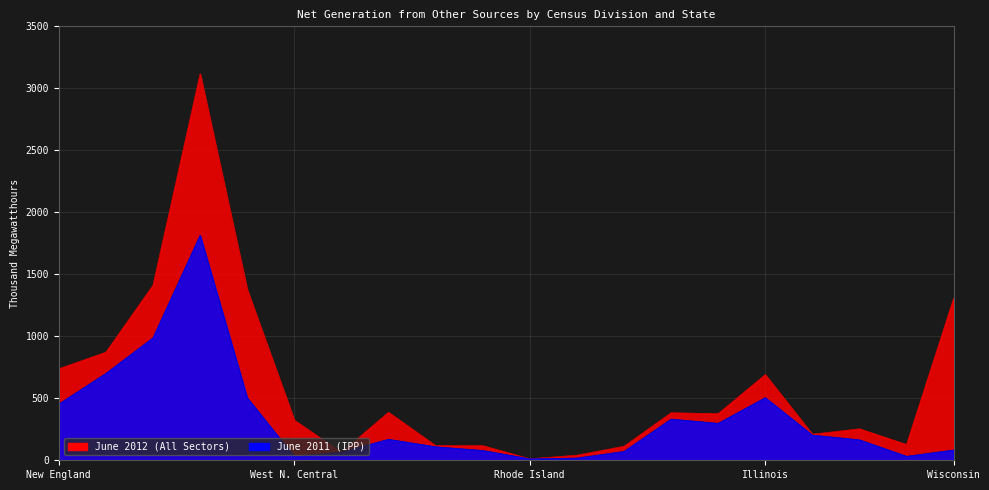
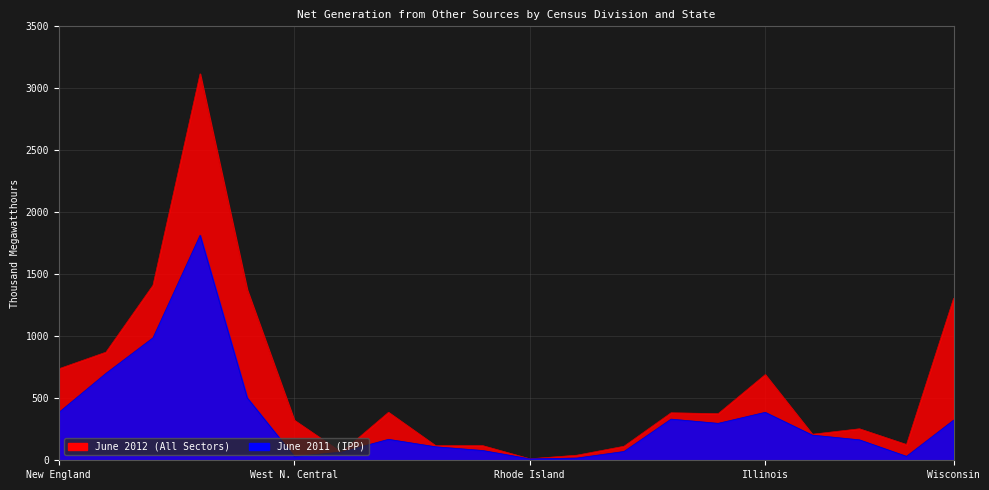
June 2011 (IPP), New England: 450 -> 390
June 2011 (IPP), Illinois: 510 -> 390
June 2011 (IPP), Wisconsin: 80 -> 320
